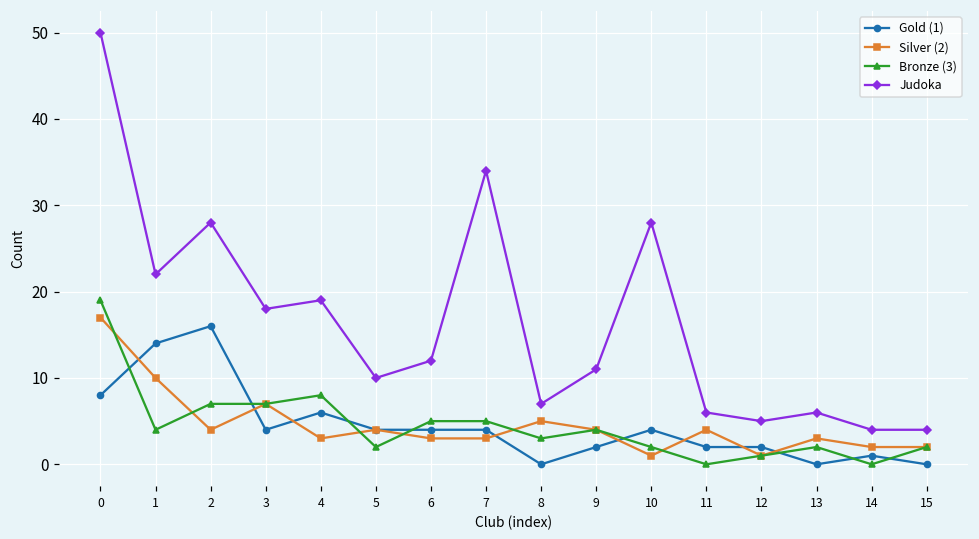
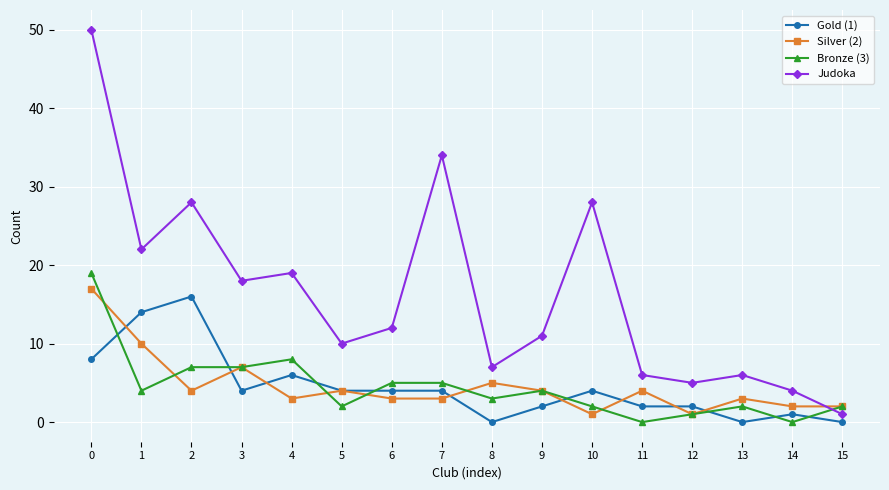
Judoka, 15: 4 -> 1
